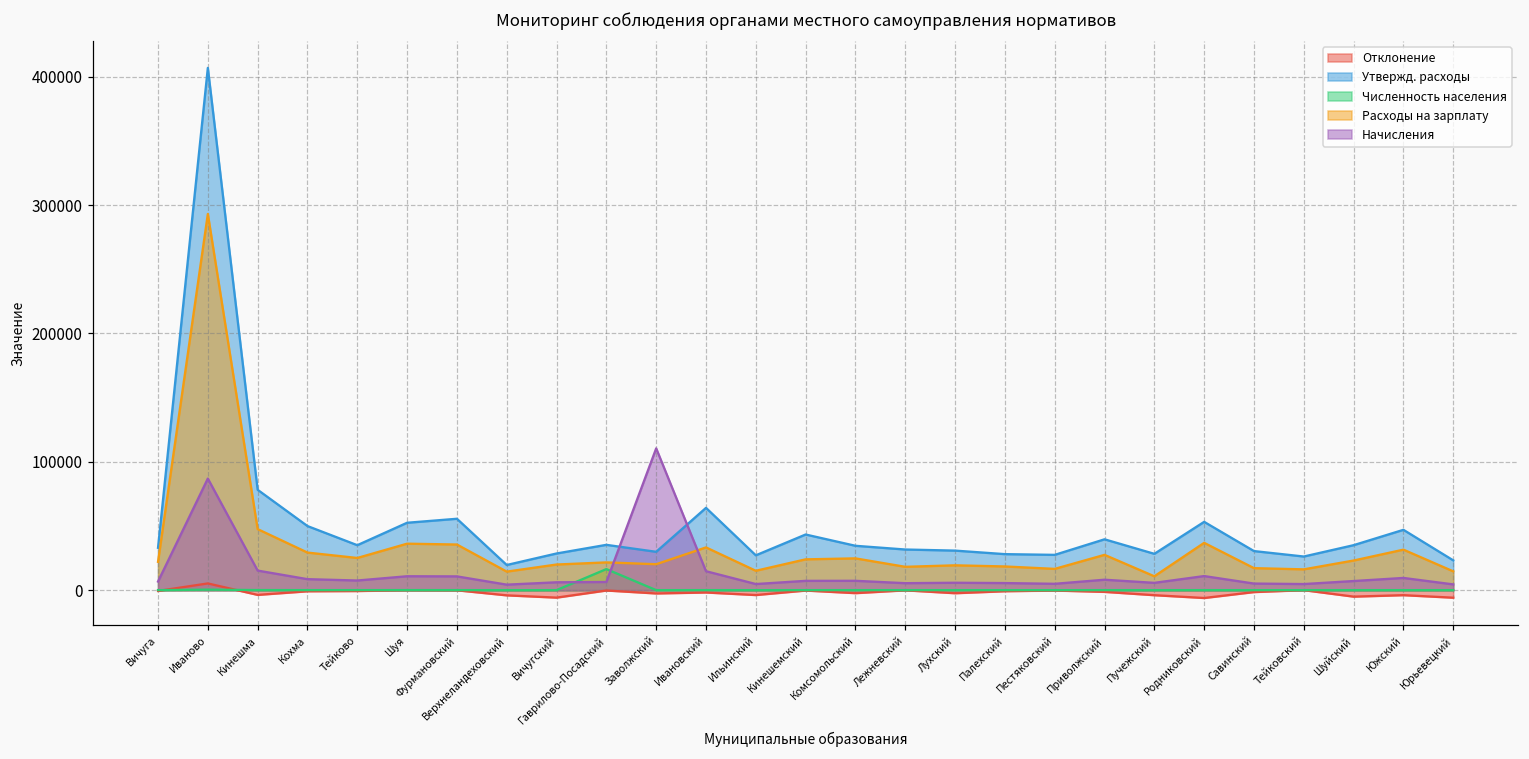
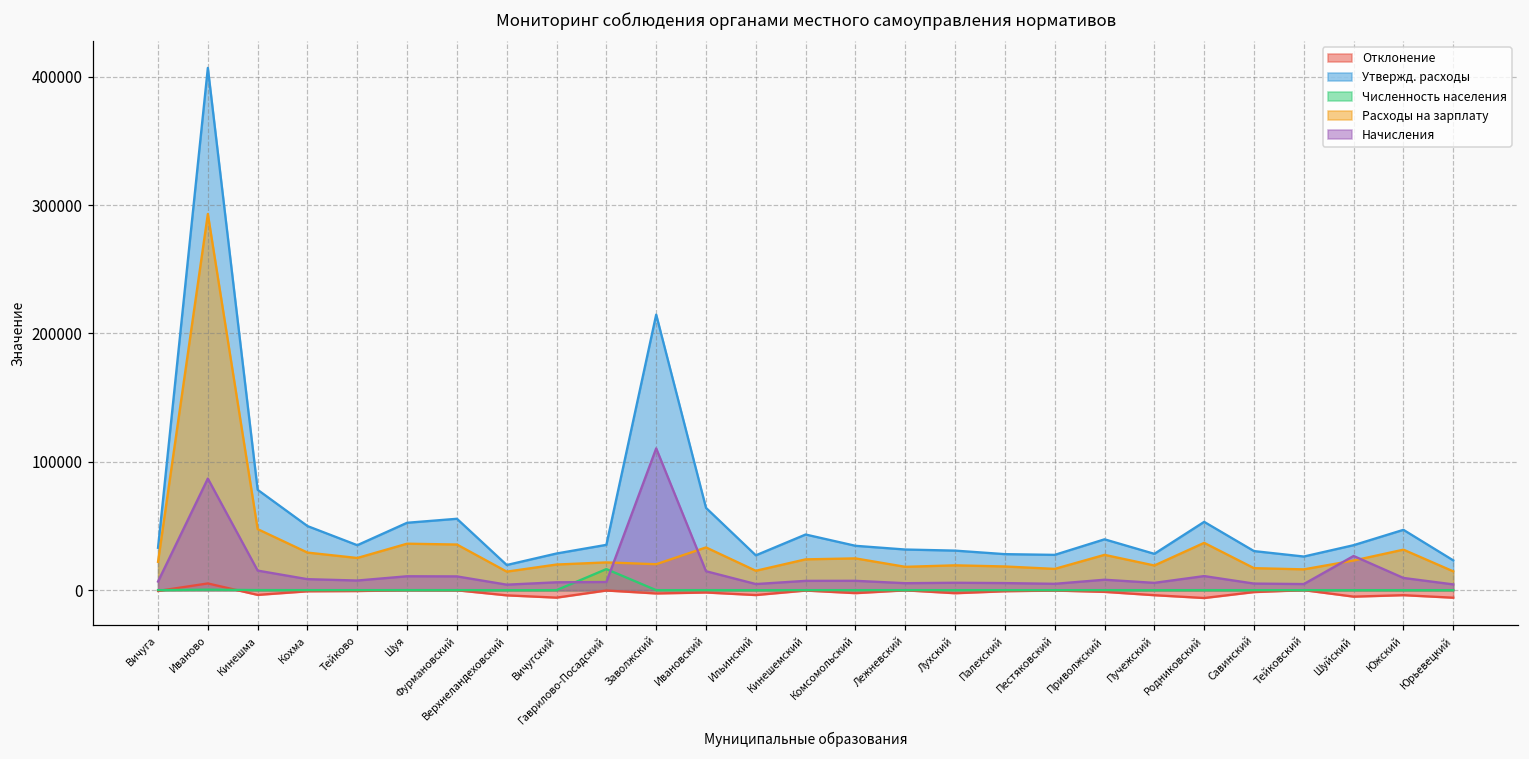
Утвержд. расходы, Заволжский: 30000 -> 215000
Расходы на зарплату, Пучежский: 11000 -> 19000
Начисления, Шуйский: 7000 -> 27000
